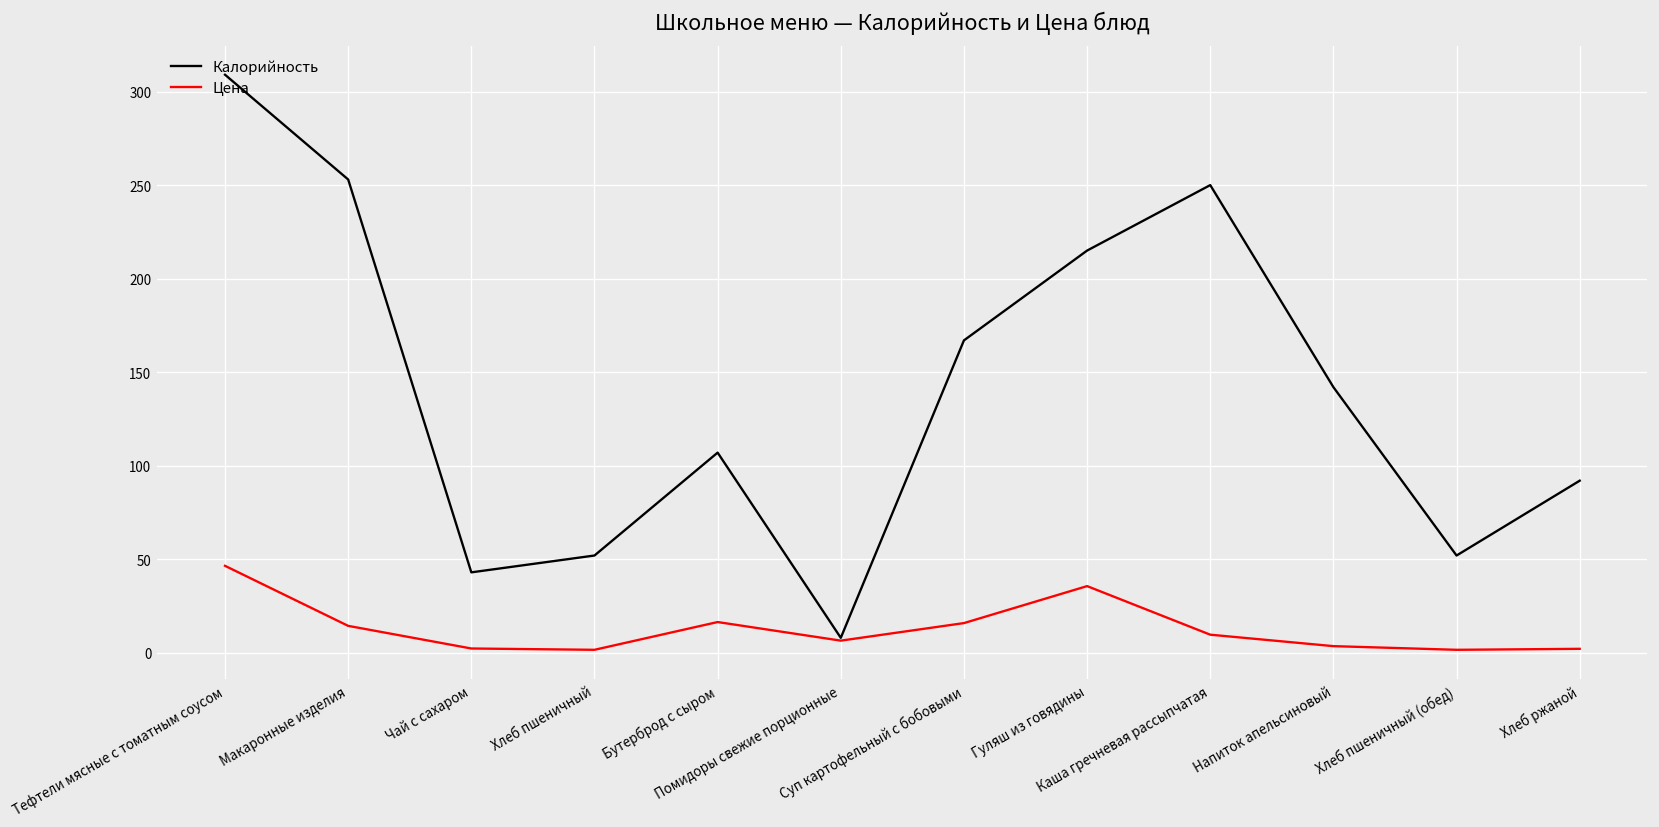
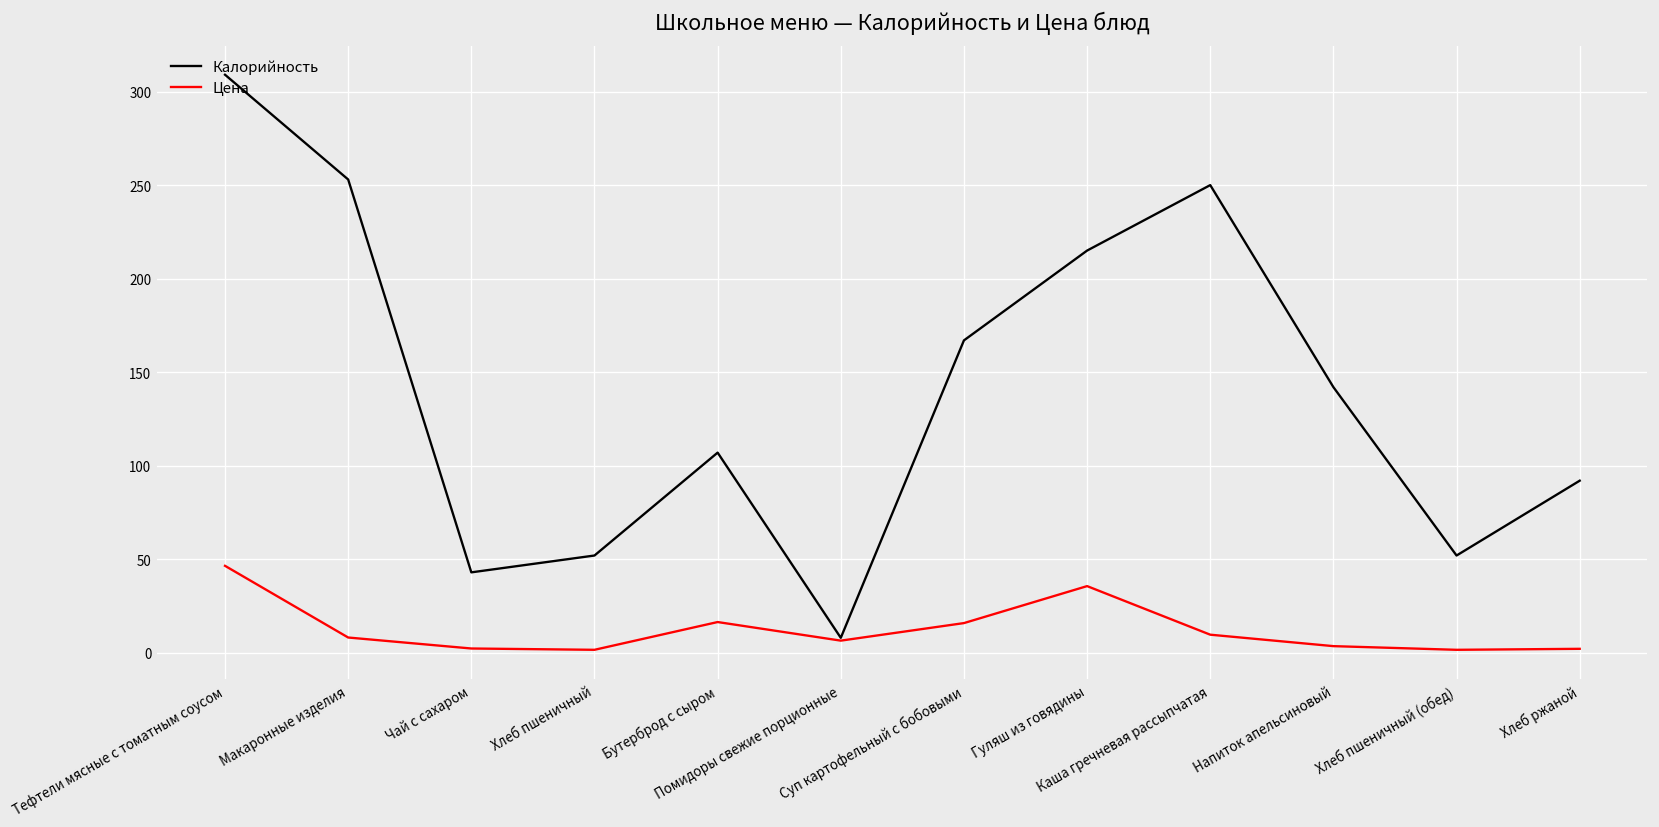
Цена, Макаронные изделия: 14 -> 8
